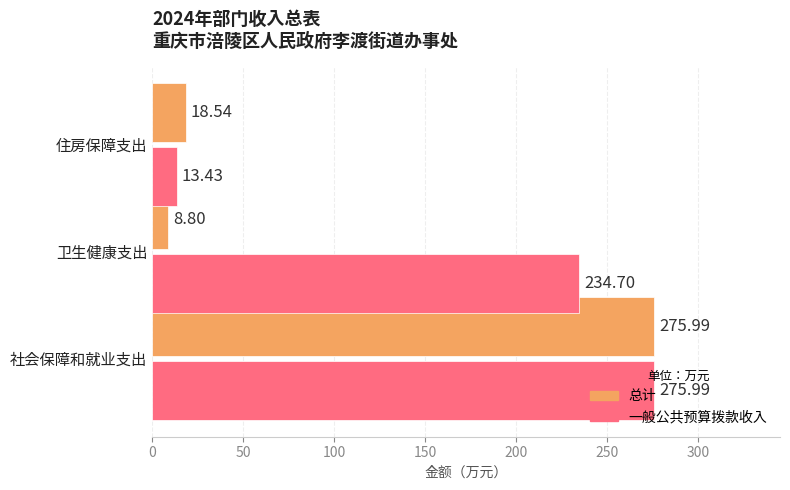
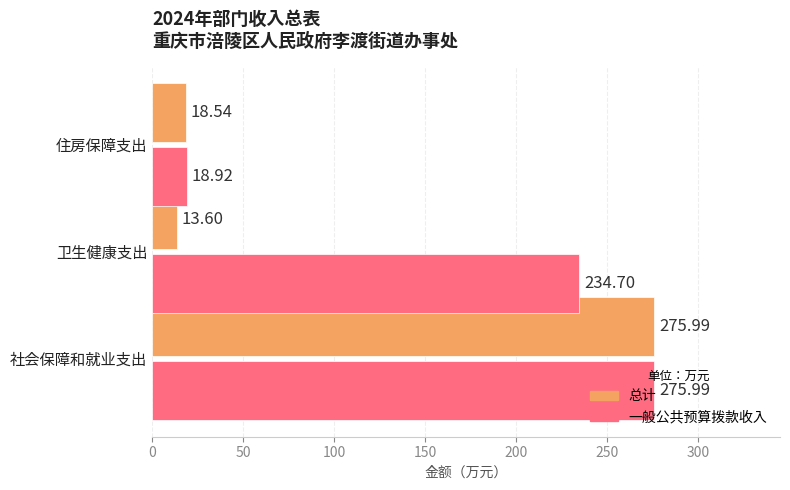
一般公共预算拨款收入, 住房保障支出: 13.43 -> 18.92
总计, 卫生健康支出: 8.80 -> 13.60
